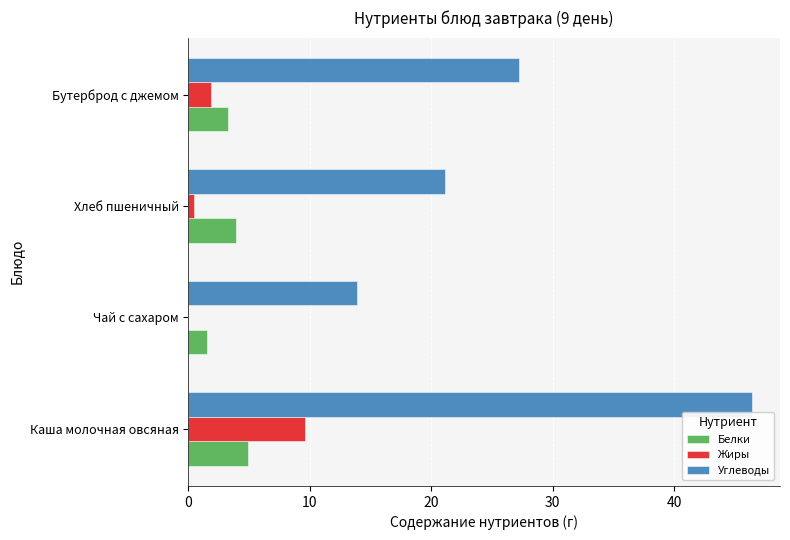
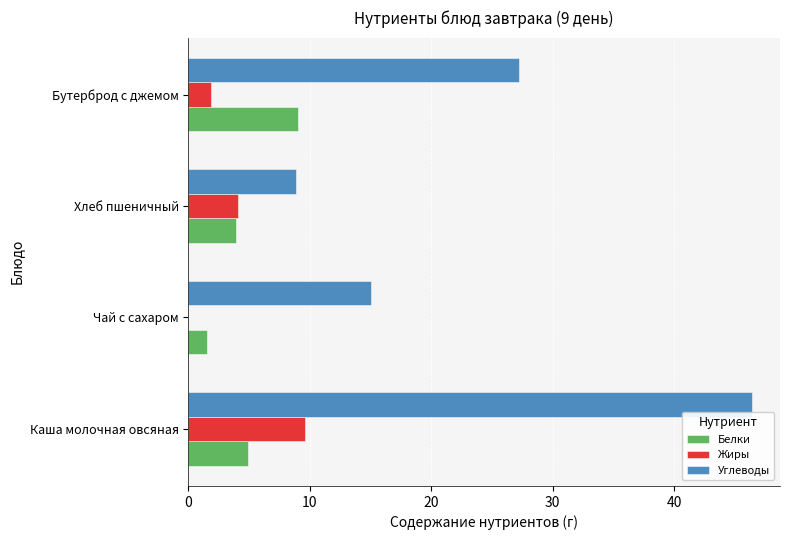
Белки, Бутерброд с джемом: 3.3 -> 9.0
Углеводы, Хлеб пшеничный: 21.2 -> 8.9
Жиры, Хлеб пшеничный: 0.5 -> 4.1
Углеводы, Чай с сахаром: 13.9 -> 15.0
